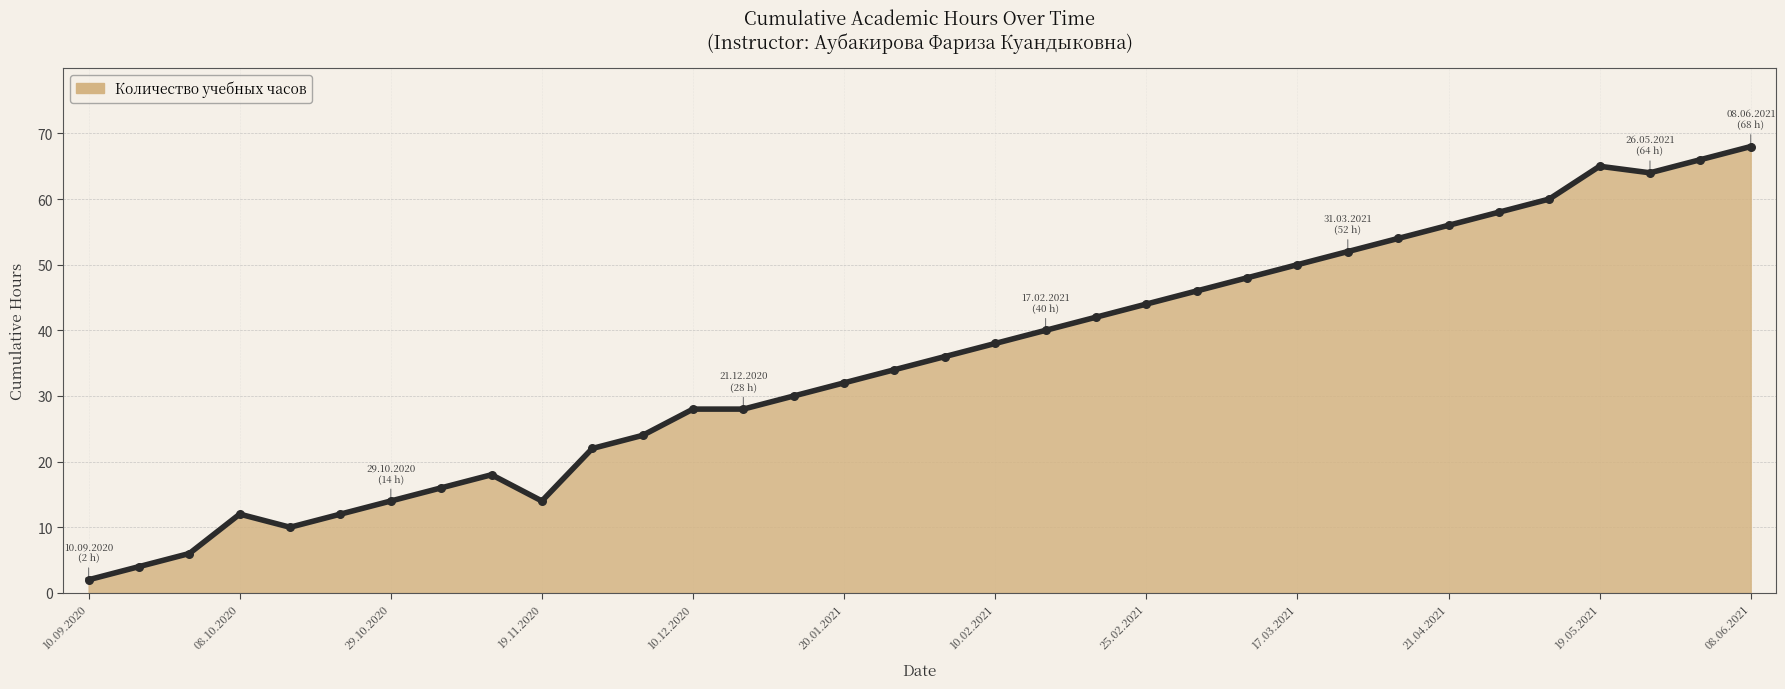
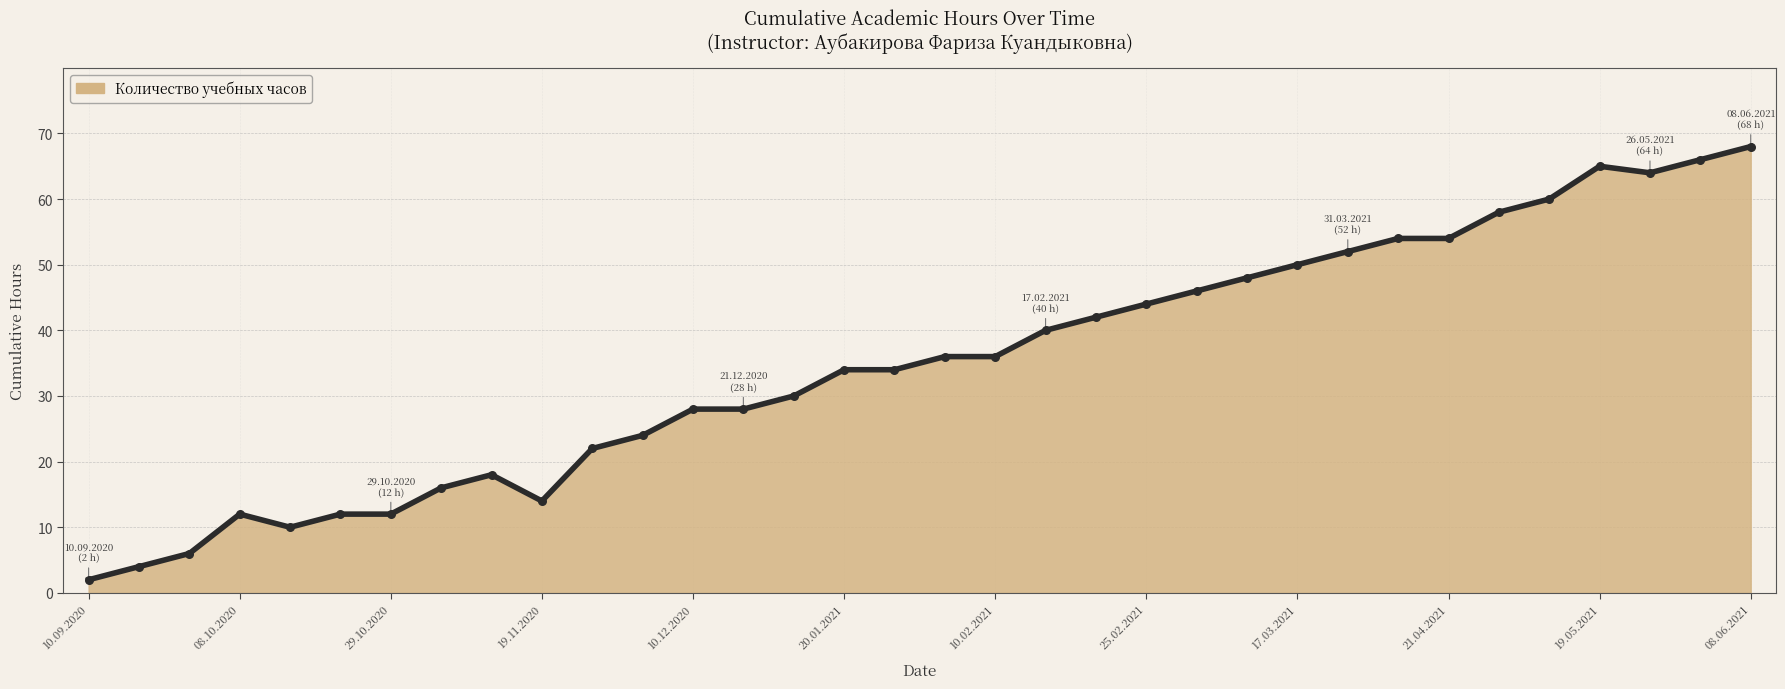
29.10.2020: (14 h) -> (12 h)
20.01.2021: 32 -> 34
10.02.2021: 38 -> 36
21.04.2021: 56 -> 54
